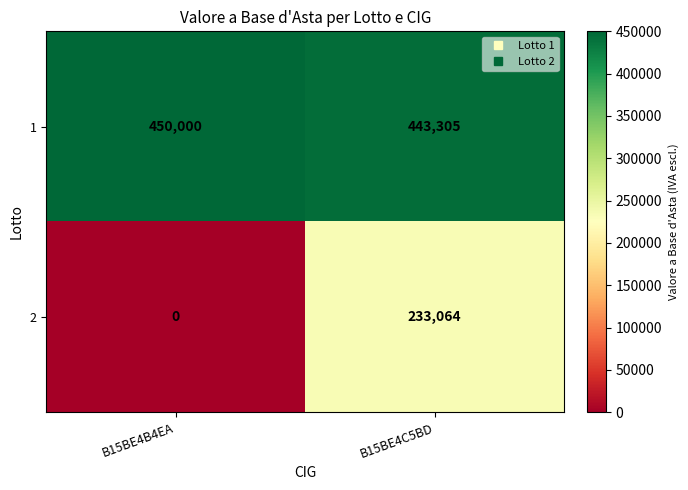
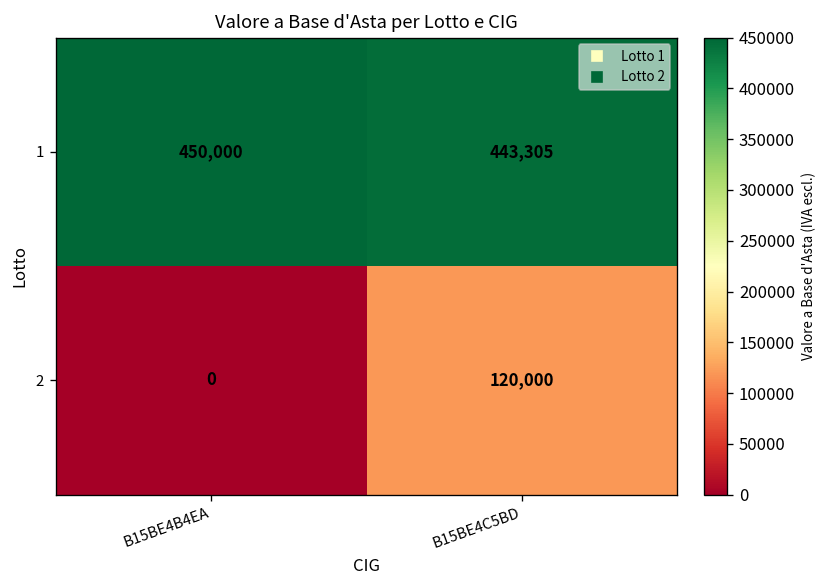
2, B15BE4C5BD: 233,064 -> 120,000
